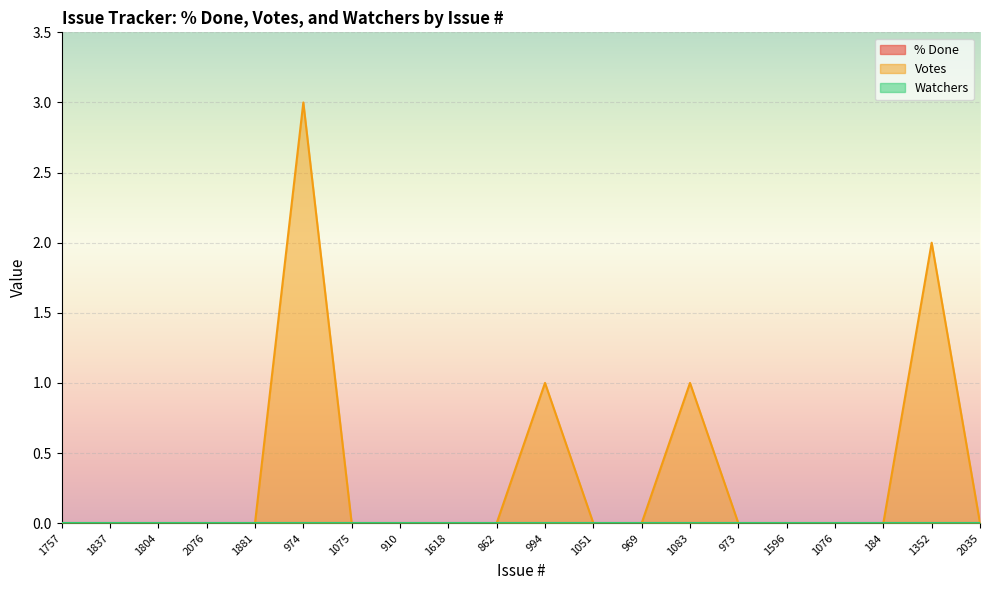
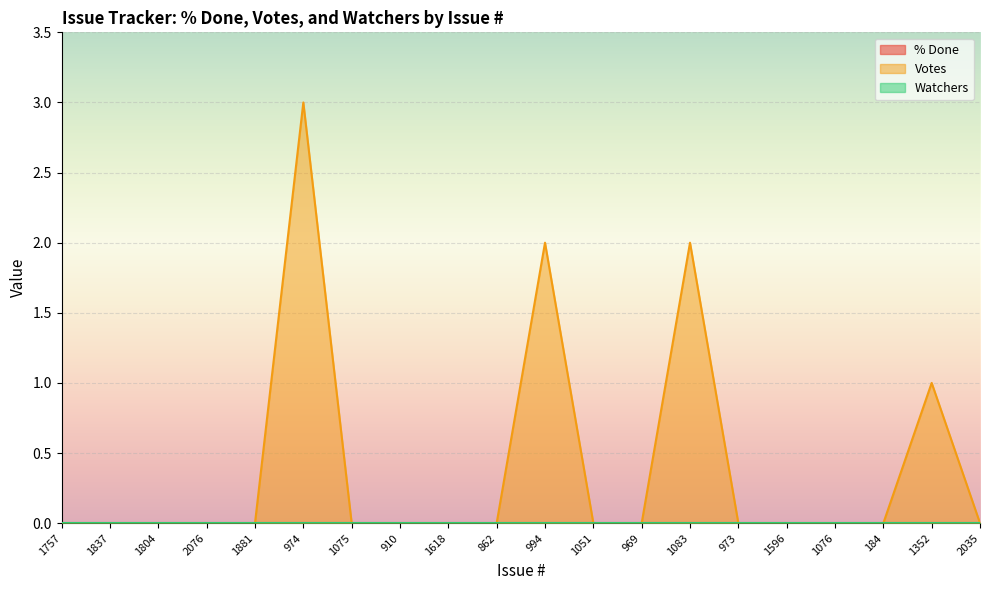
Votes, 994: 1 -> 2
Votes, 1083: 1 -> 2
Votes, 1352: 2 -> 1
